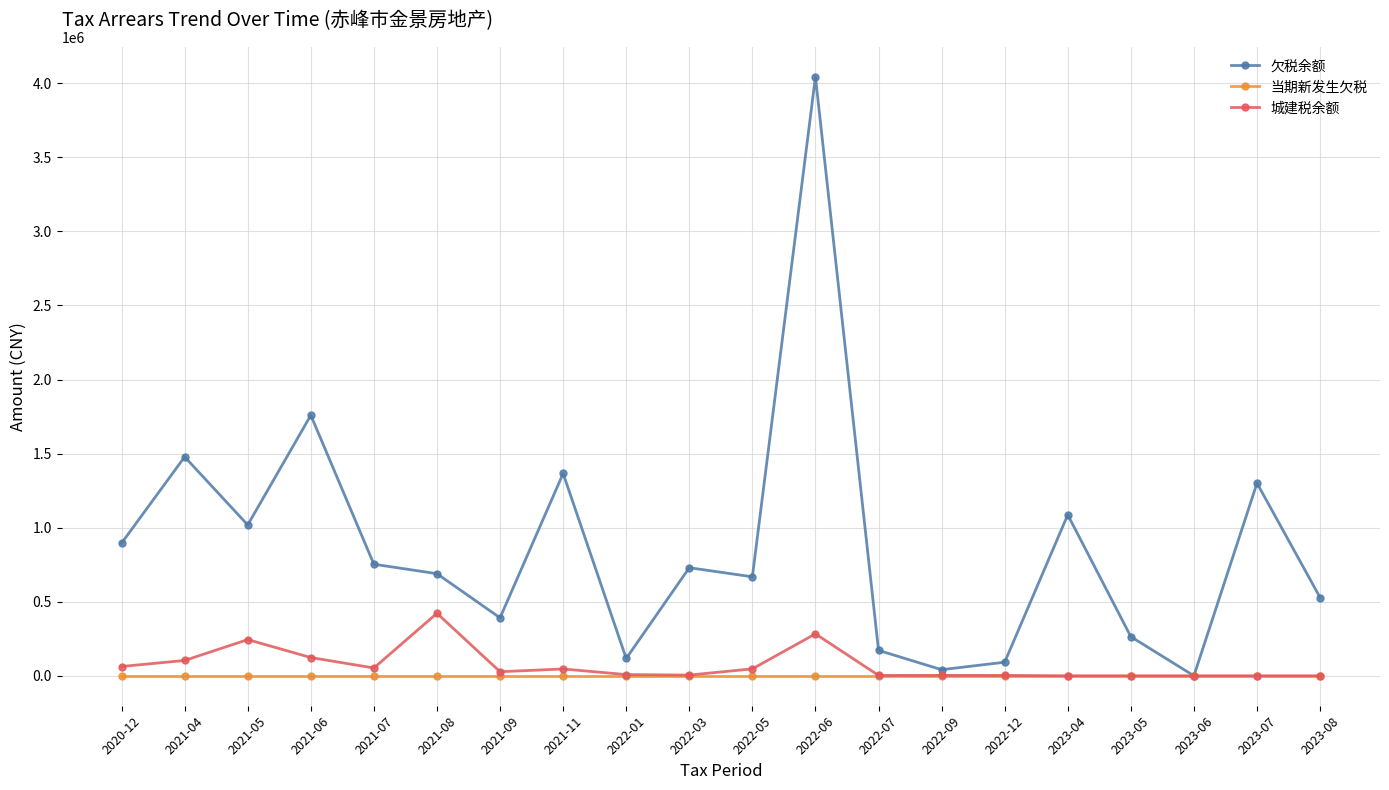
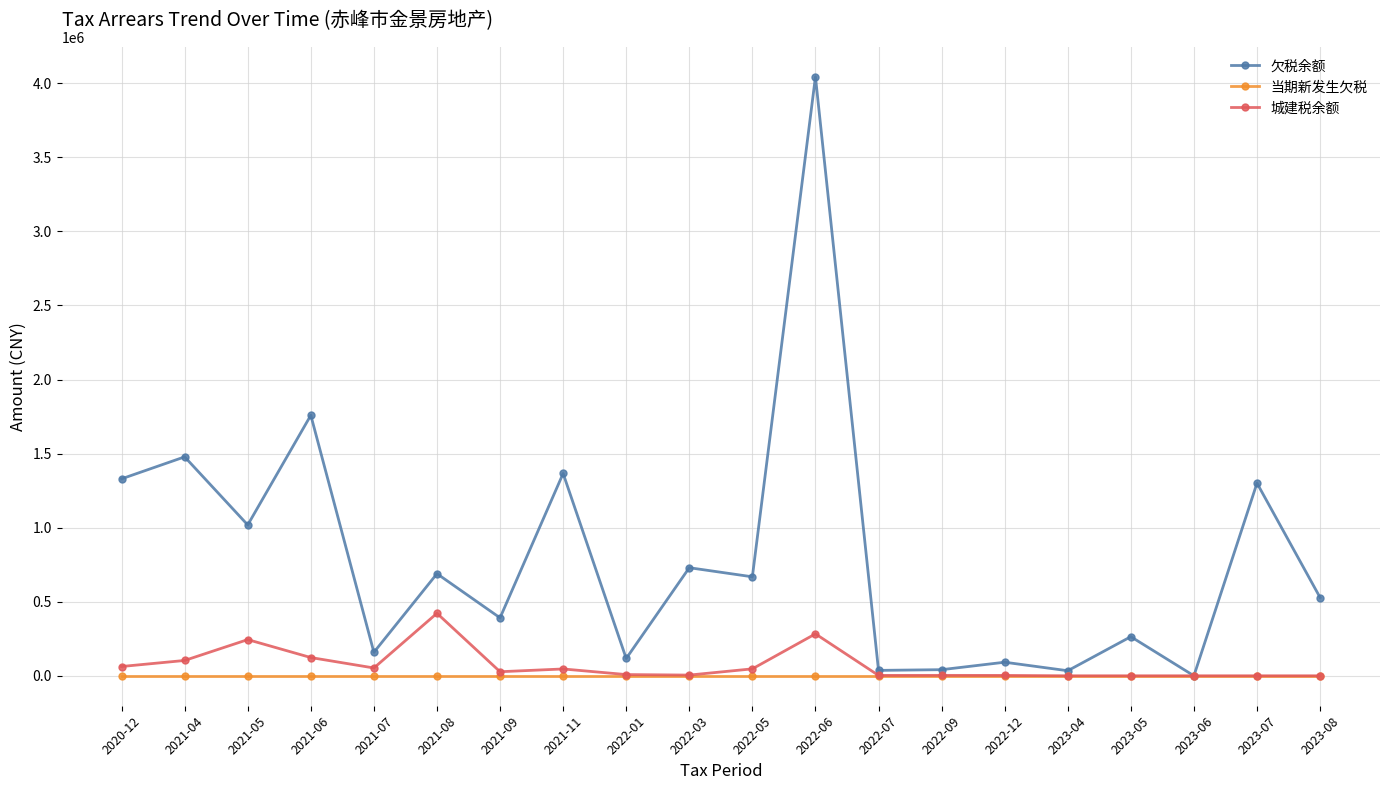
欠税余额, 2020-12: 900000 -> 1330000
欠税余额, 2021-07: 750000 -> 160000
欠税余额, 2022-07: 170000 -> 40000
欠税余额, 2023-04: 1090000 -> 30000
